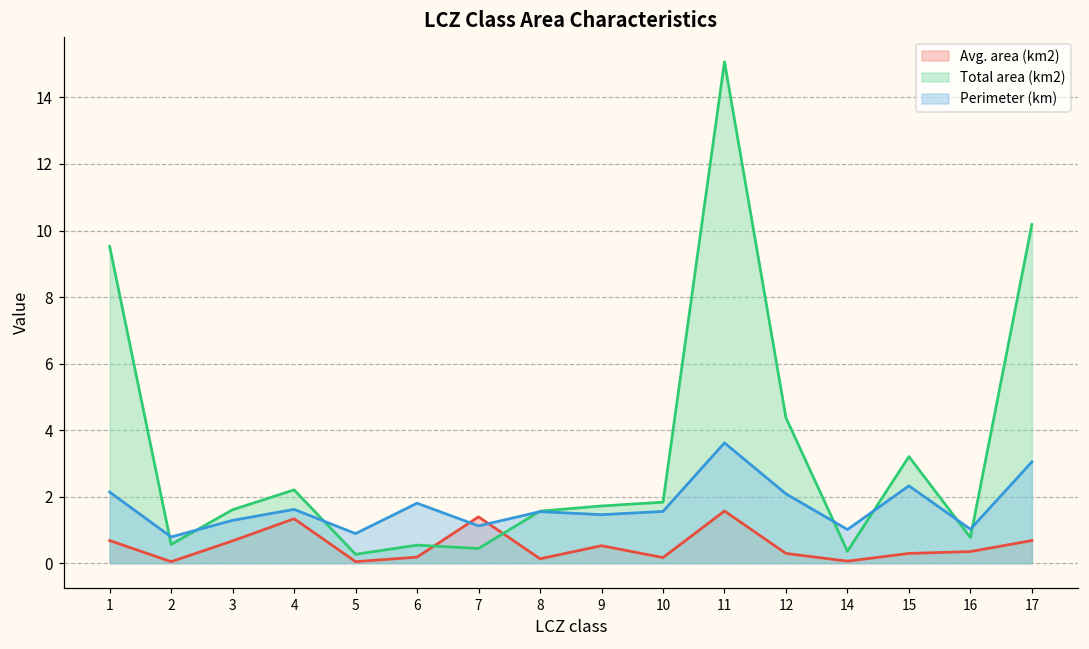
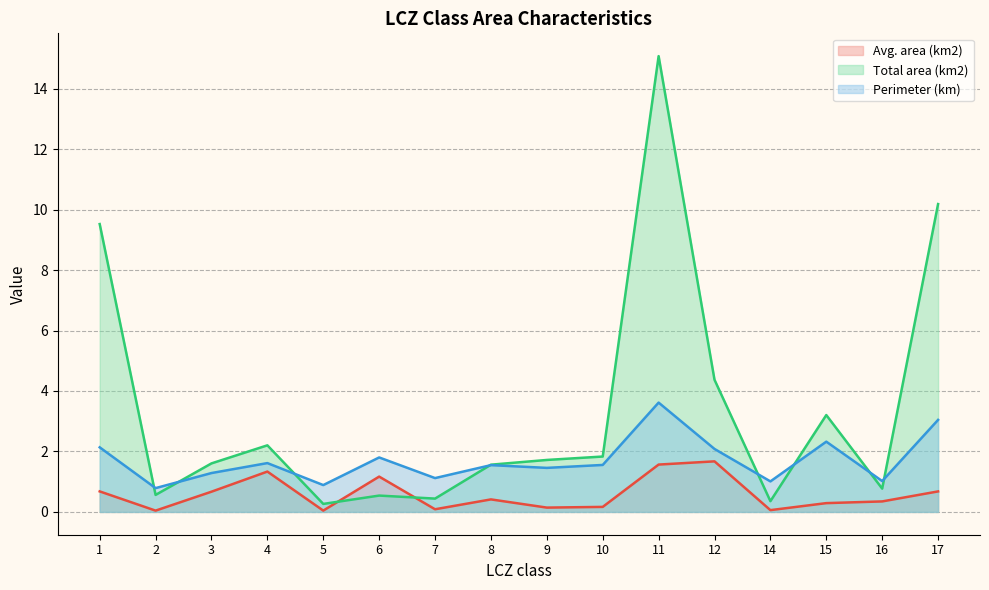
Avg. area (km2), 6: 0.2 -> 1.2
Avg. area (km2), 7: 1.4 -> 0.1
Avg. area (km2), 8: 0.1 -> 0.4
Avg. area (km2), 9: 0.5 -> 0.1
Avg. area (km2), 12: 0.3 -> 1.7
